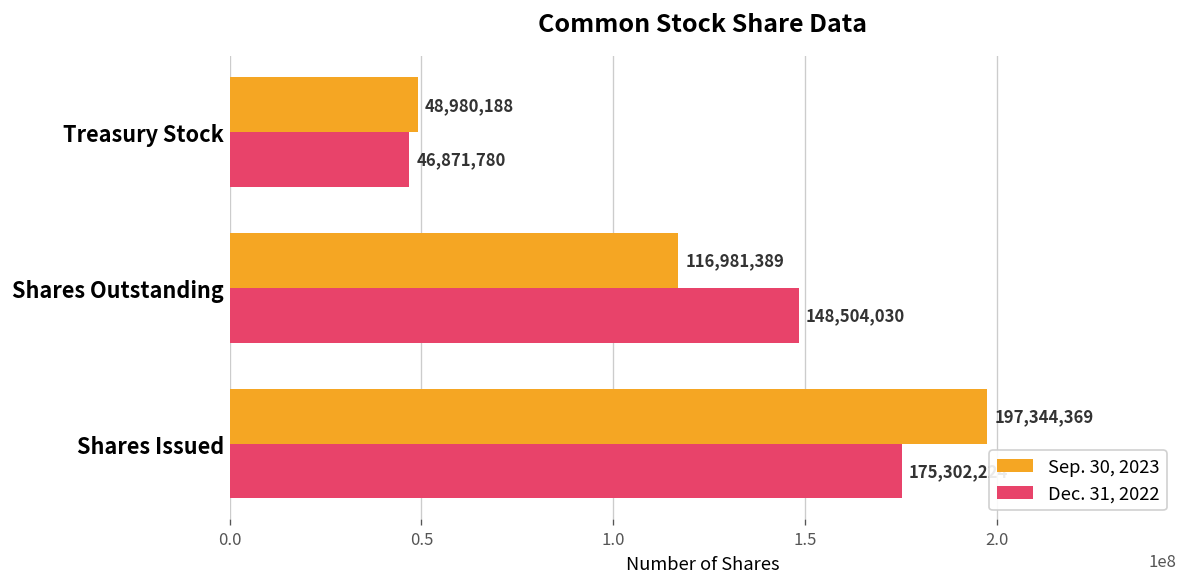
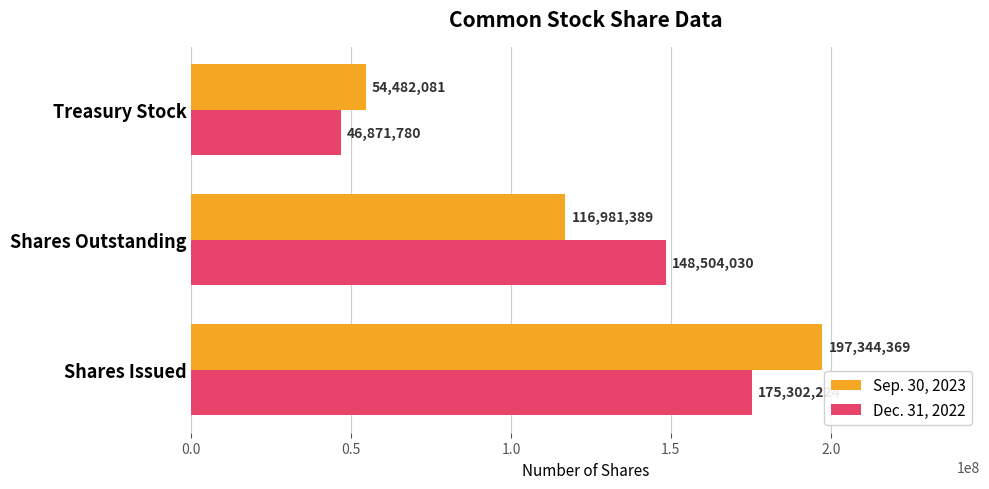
Sep. 30, 2023, Treasury Stock: 48,980,188 -> 54,482,081
